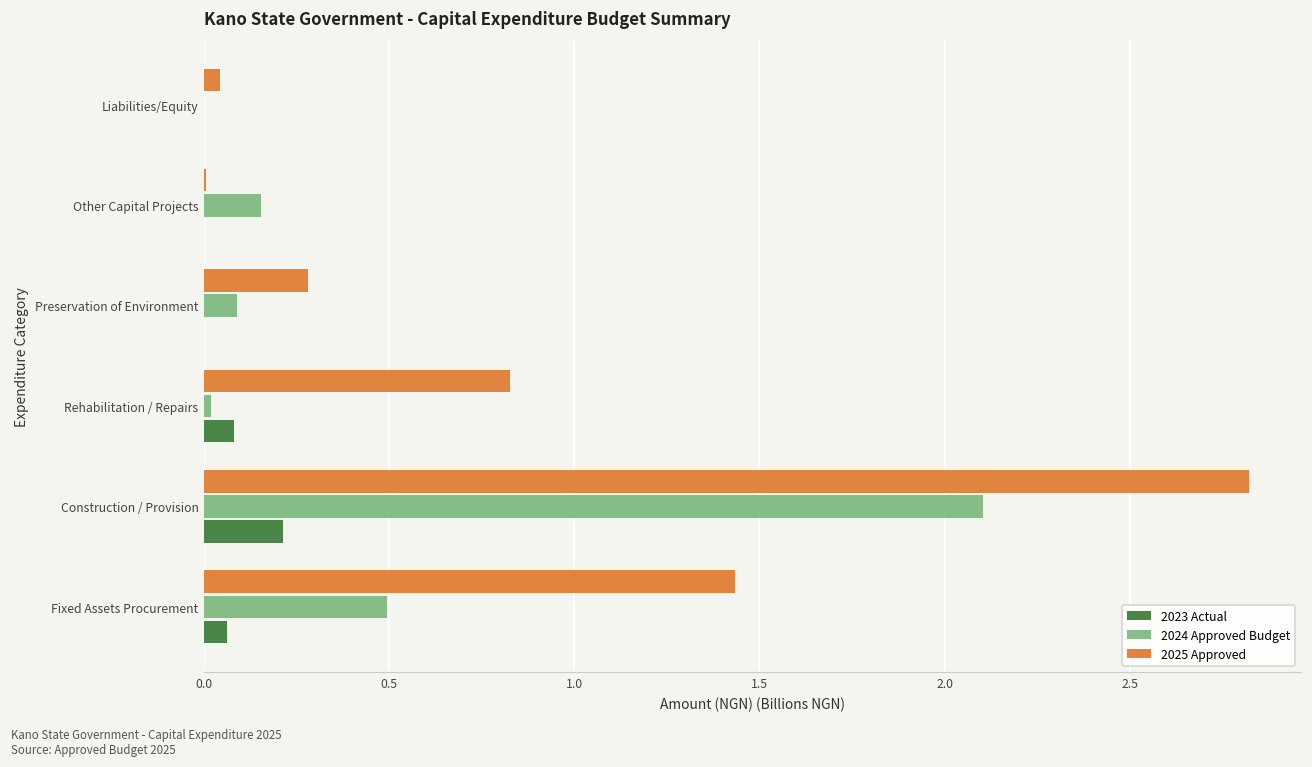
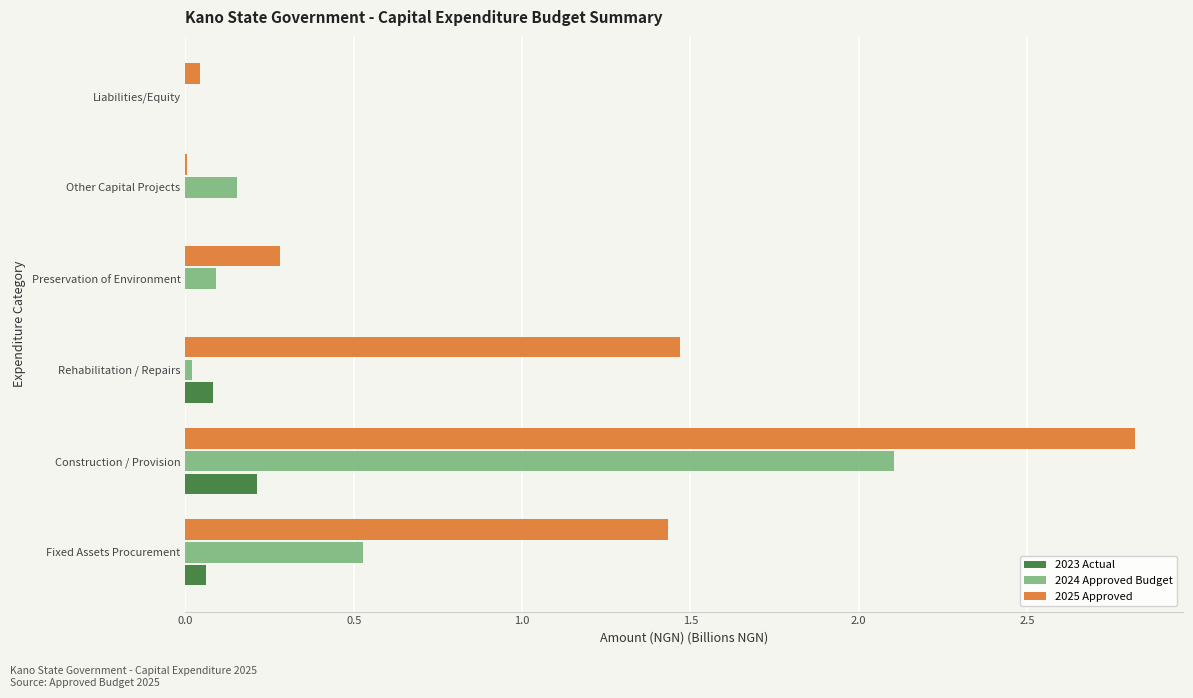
2025 Approved, Rehabilitation / Repairs: 0.83 -> 1.47
2024 Approved Budget, Fixed Assets Procurement: 0.49 -> 0.53
